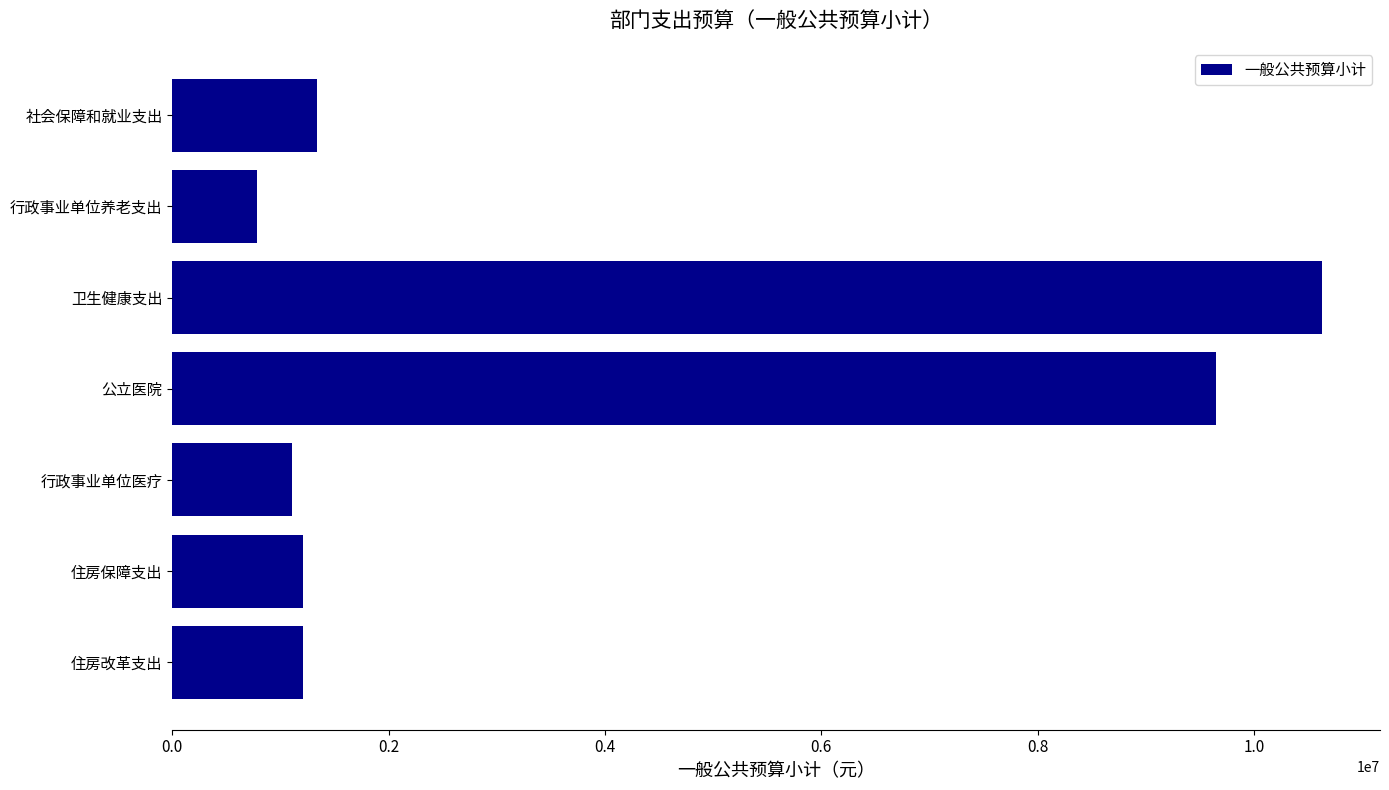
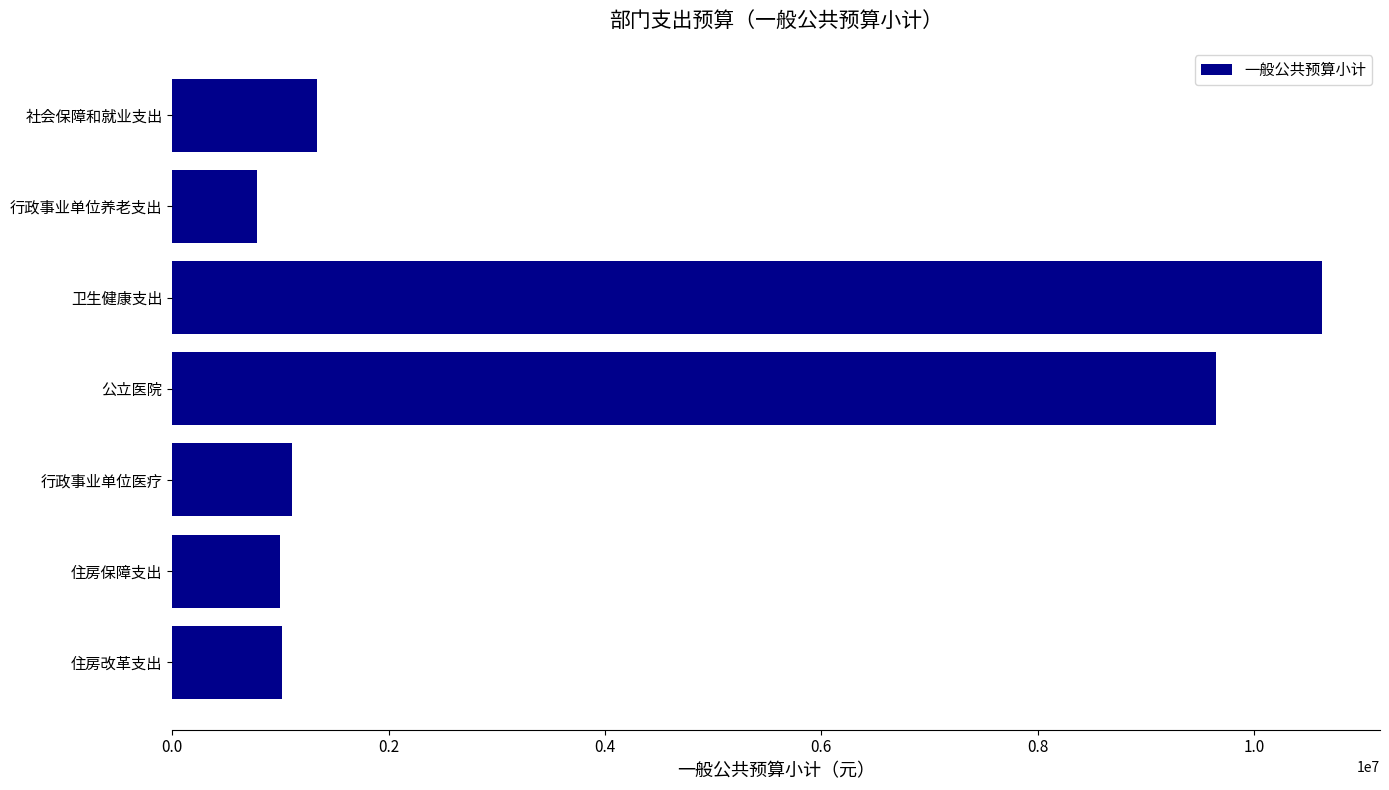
住房保障支出: 1210000 -> 1000000
住房改革支出: 1210000 -> 1020000
